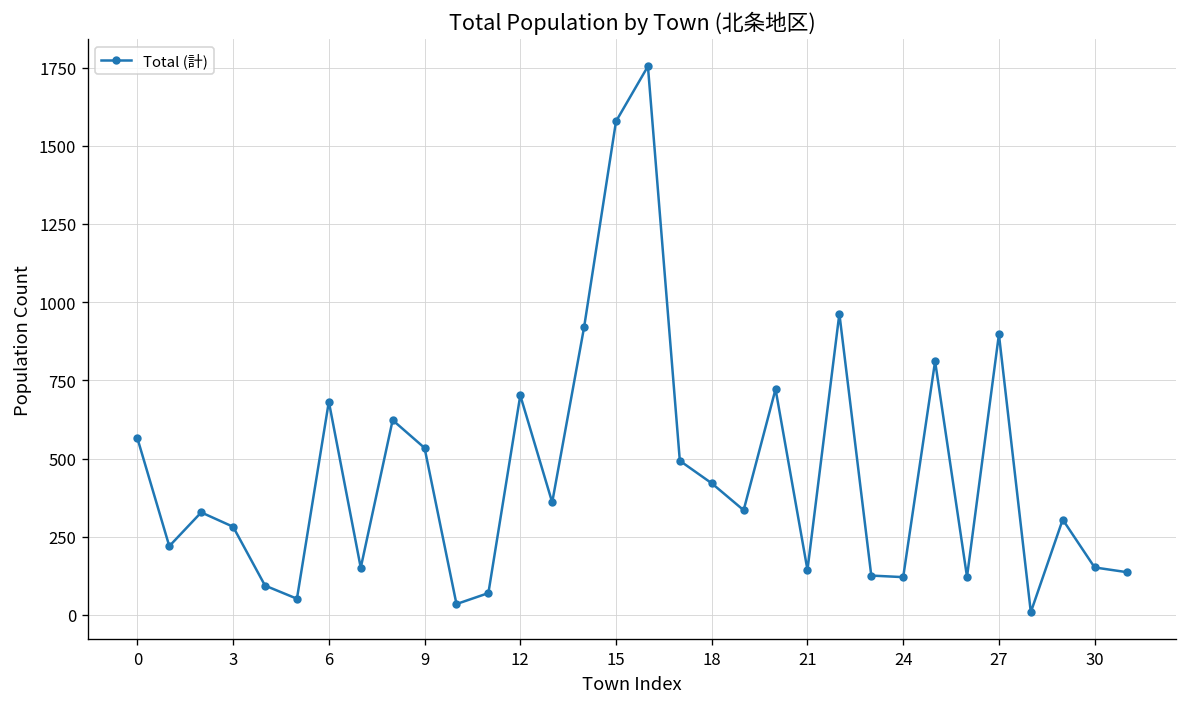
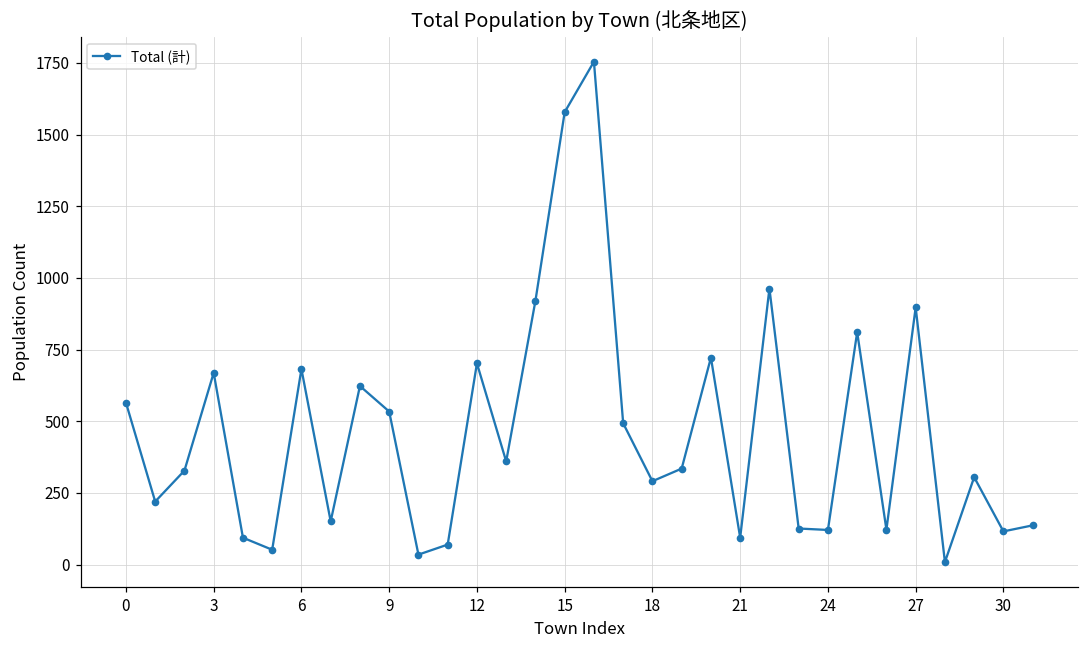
3: 280 -> 670
18: 420 -> 290
21: 140 -> 90
30: 150 -> 120
